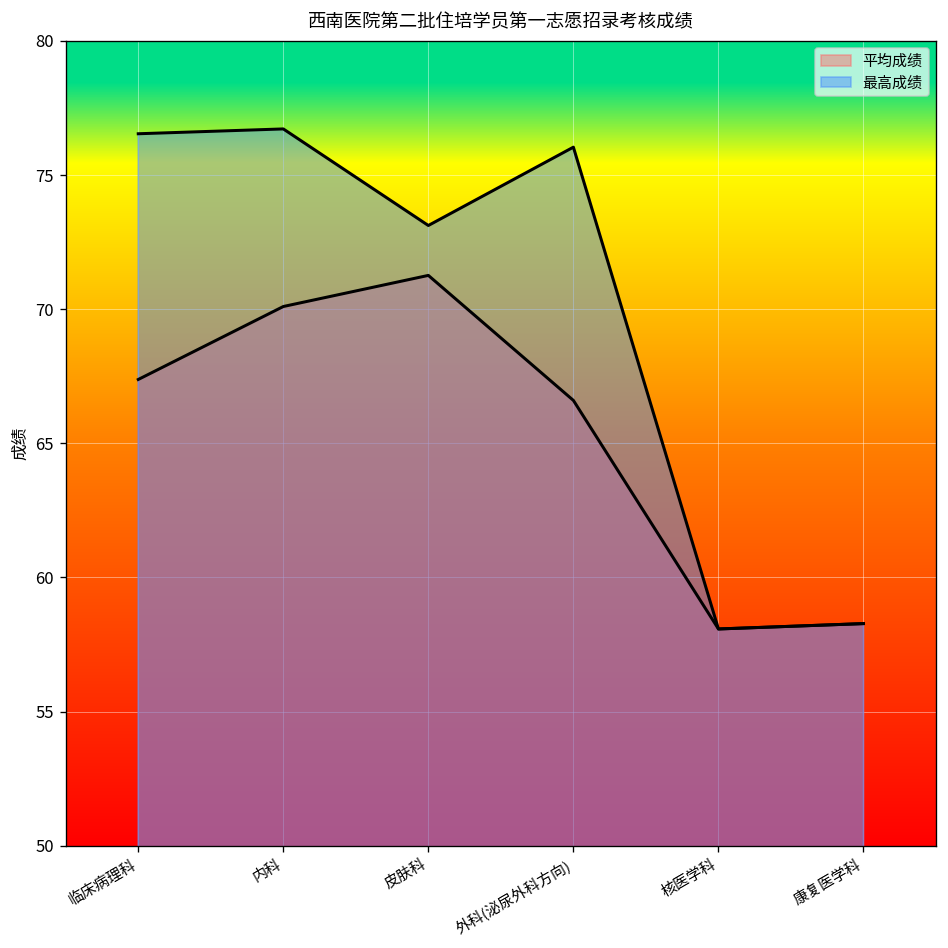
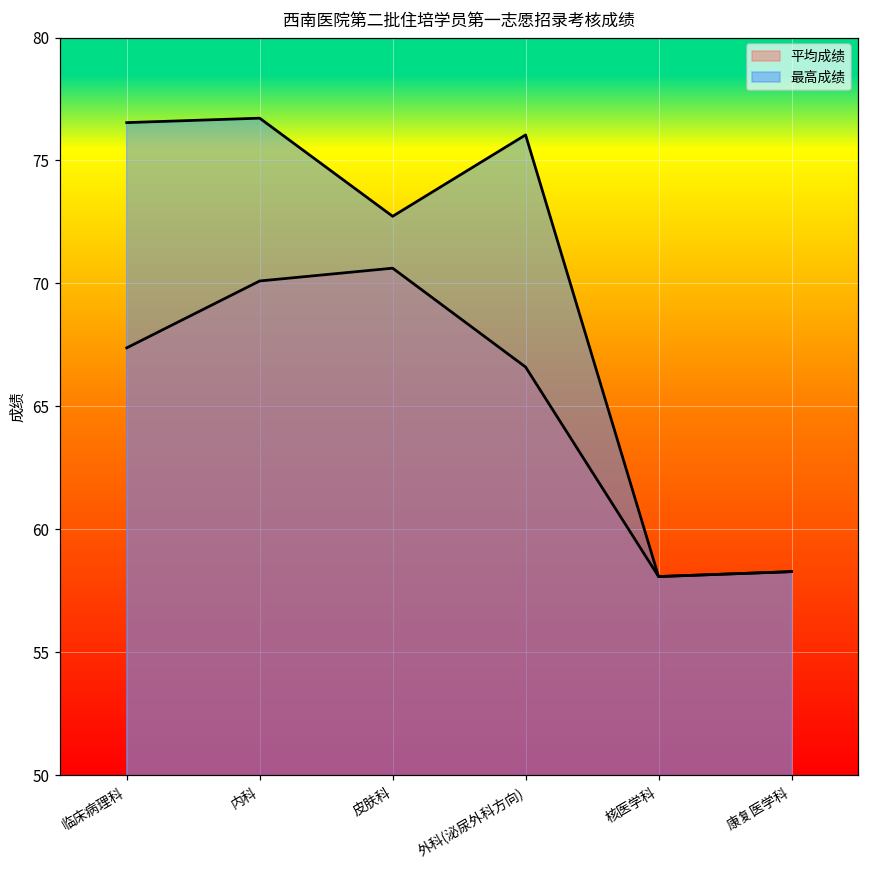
平均成绩, 皮肤科: 71.3 -> 70.6
最高成绩, 皮肤科: 73.1 -> 72.7
